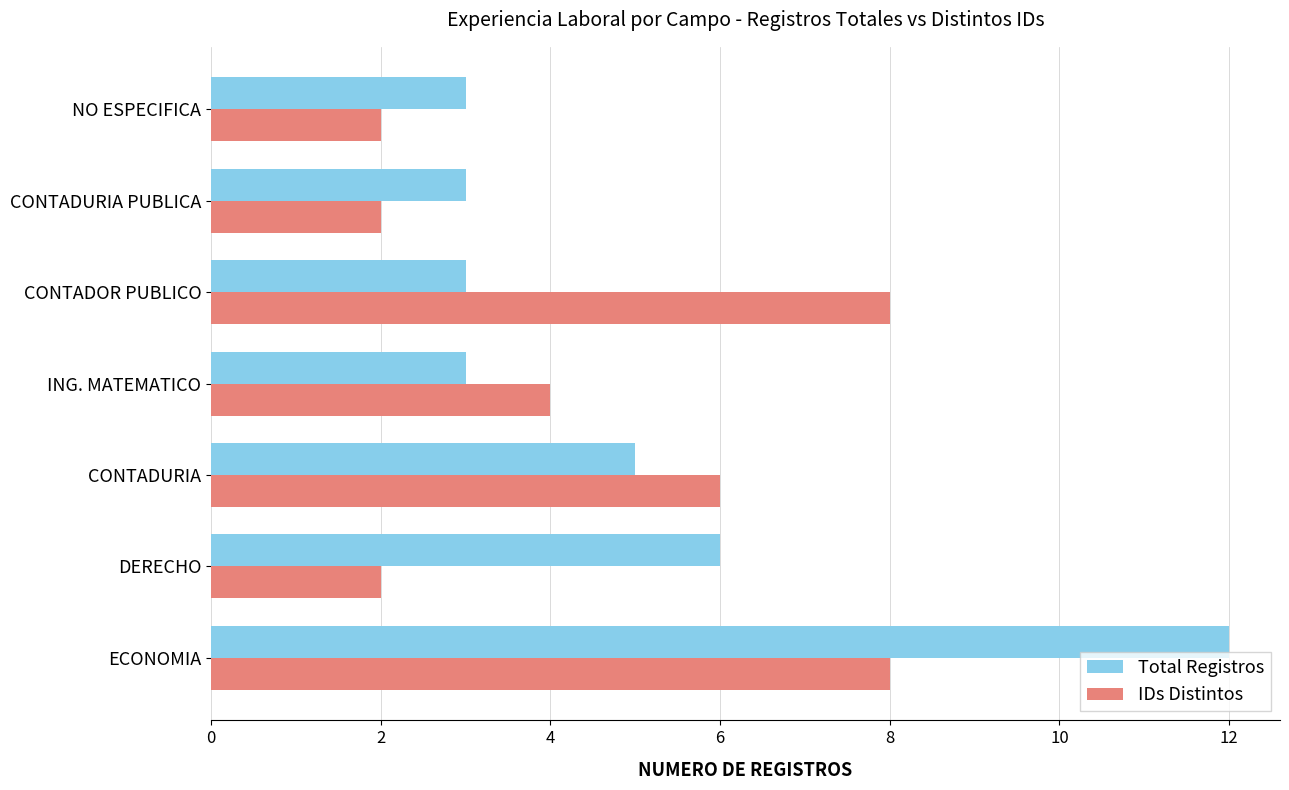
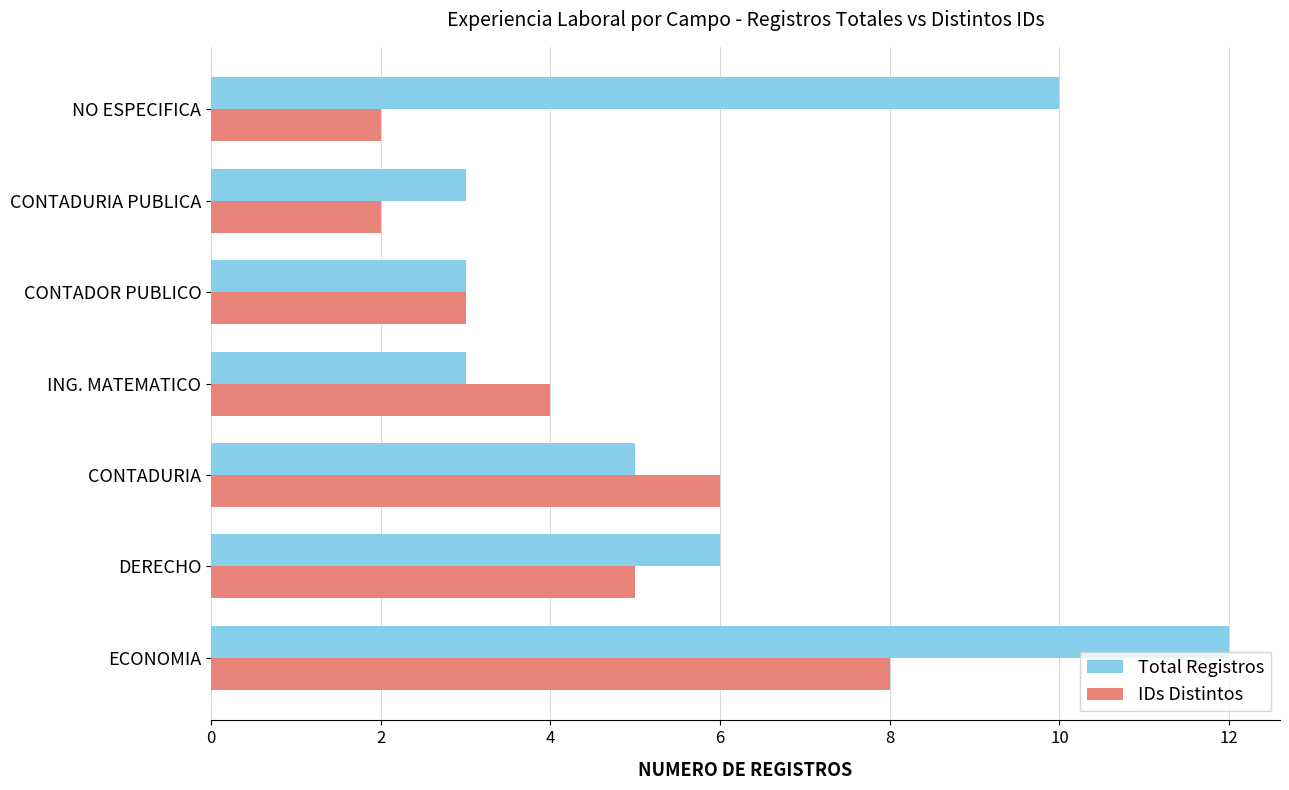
Total Registros, NO ESPECIFICA: 3 -> 10
IDs Distintos, CONTADOR PUBLICO: 8 -> 3
IDs Distintos, DERECHO: 2 -> 5
